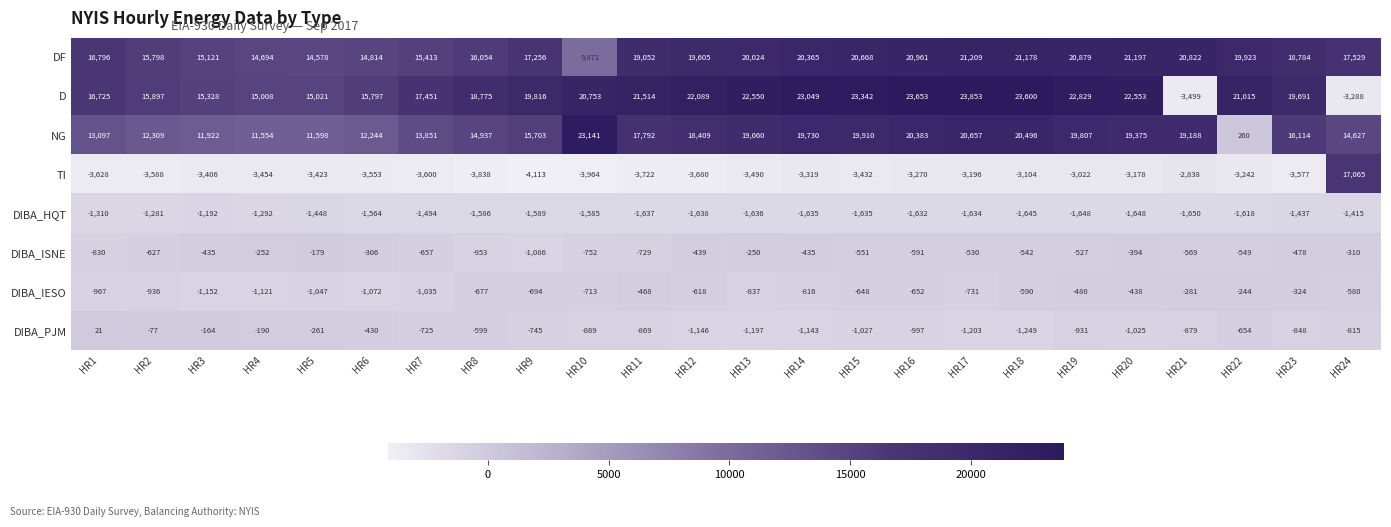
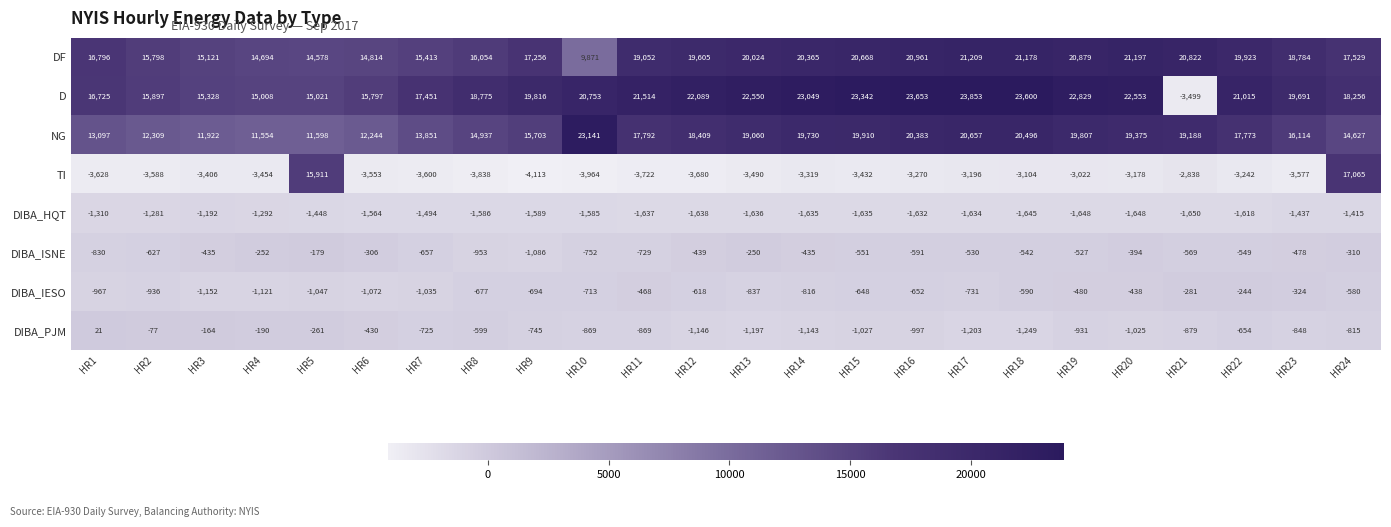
D, HR24: -3,288 -> 18,256
NG, HR22: 260 -> 17,773
TI, HR5: -3,423 -> 15,911
